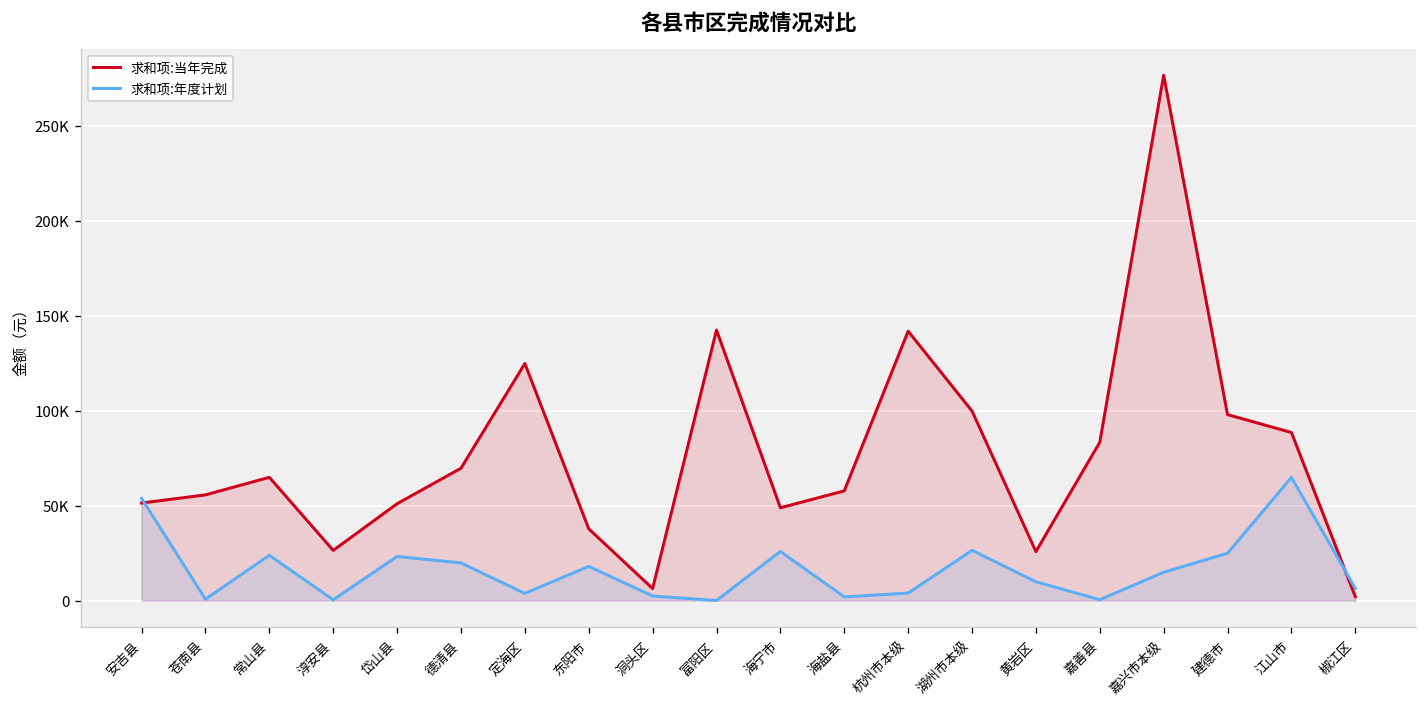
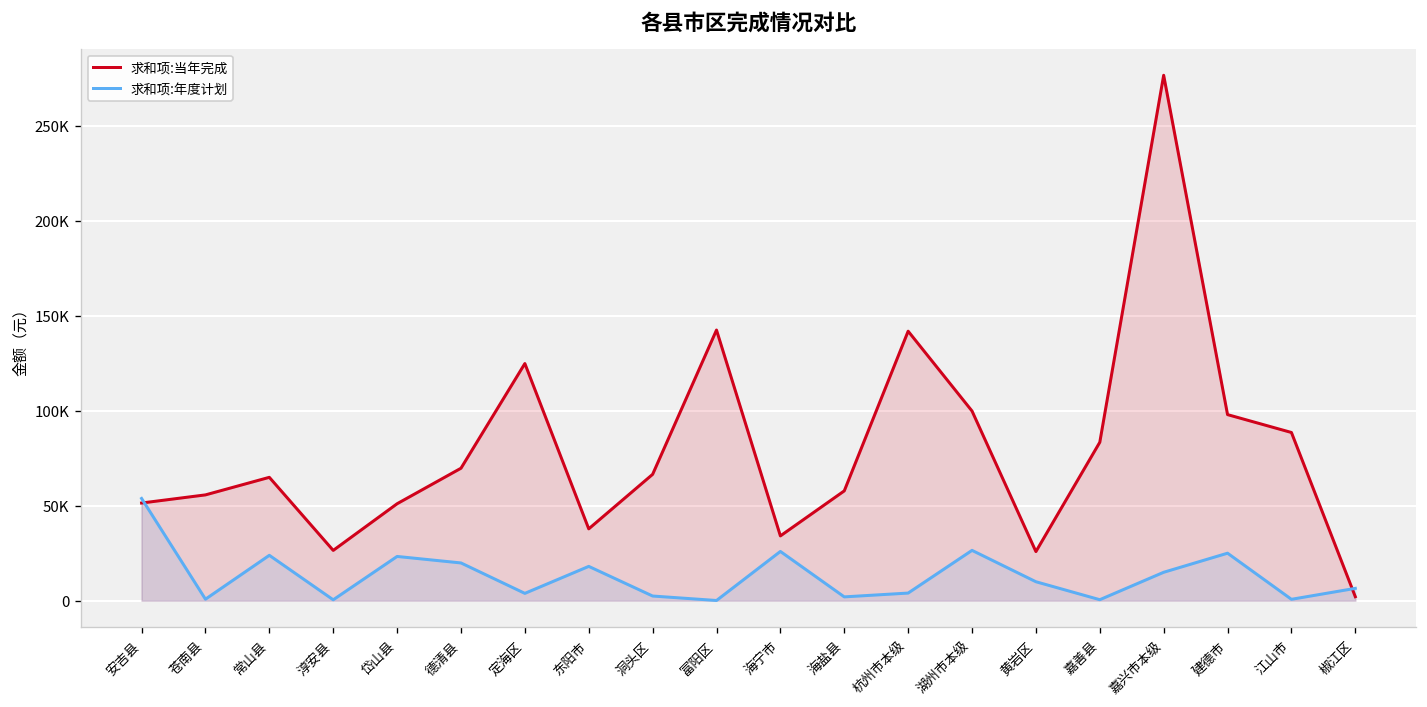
求和项:当年完成, 洞头区: 6000 -> 66000
求和项:当年完成, 海宁市: 49000 -> 34000
求和项:年度计划, 江山市: 65000 -> 1000
